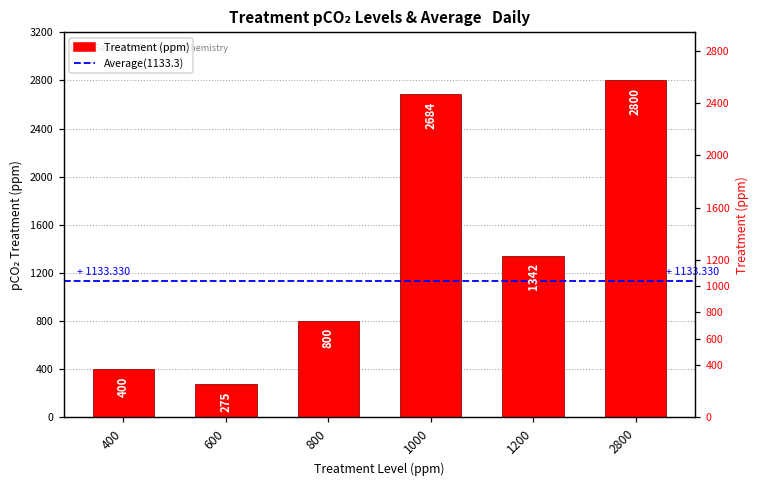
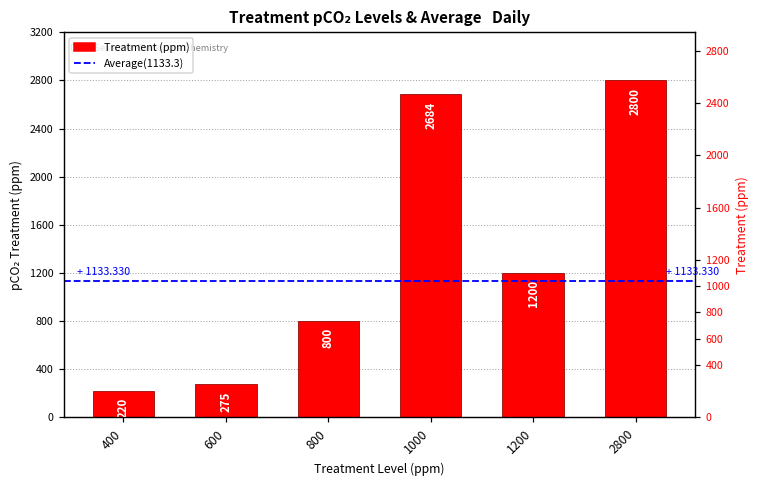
400: 400 -> 220
1200: 1342 -> 1200
